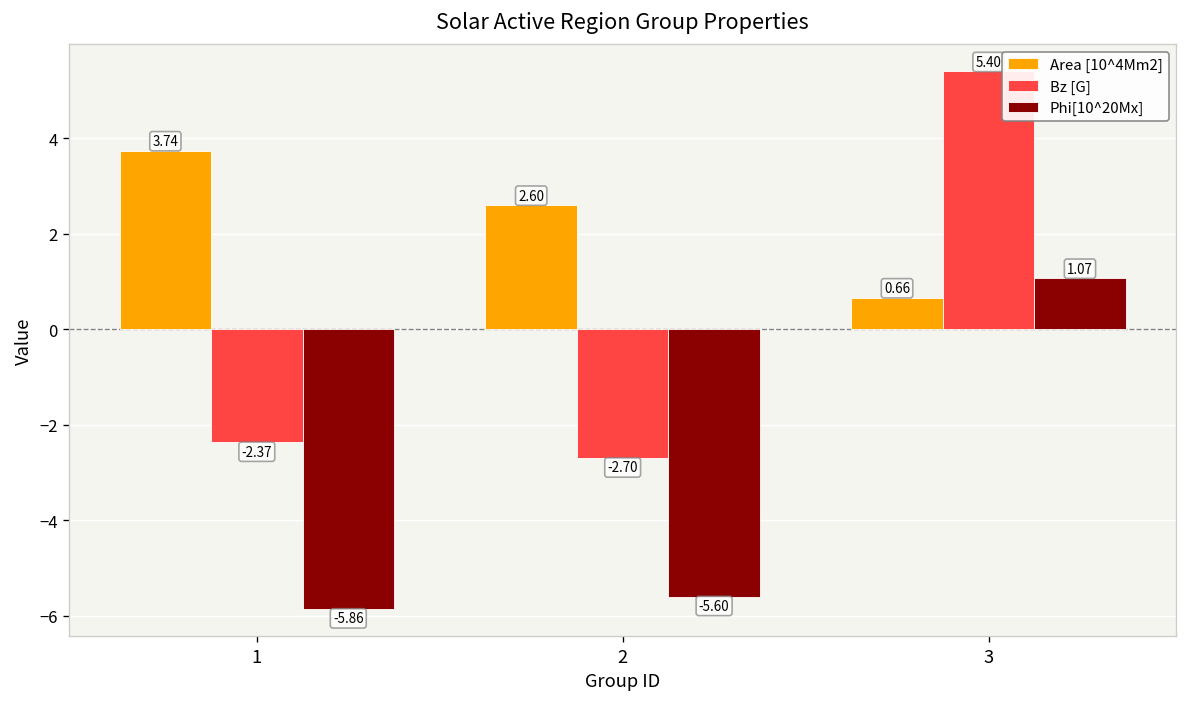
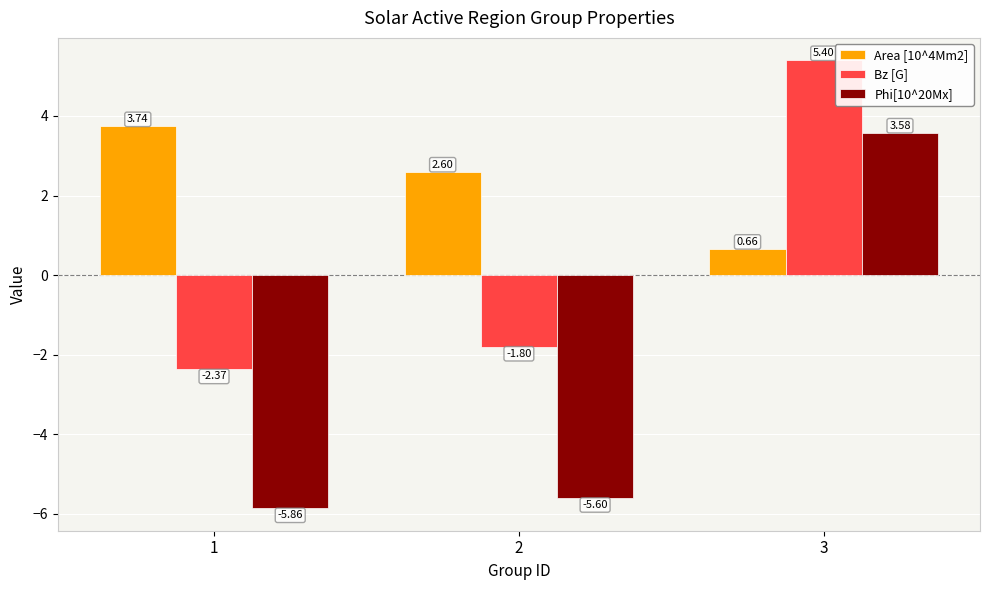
Bz [G], 2: -2.70 -> -1.80
Phi[10^20Mx], 3: 1.07 -> 3.58
